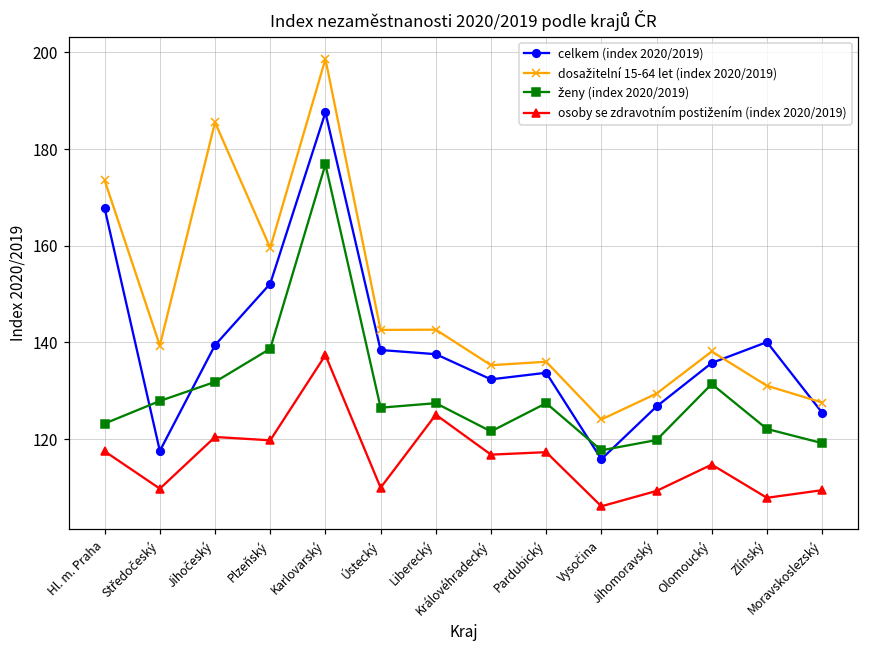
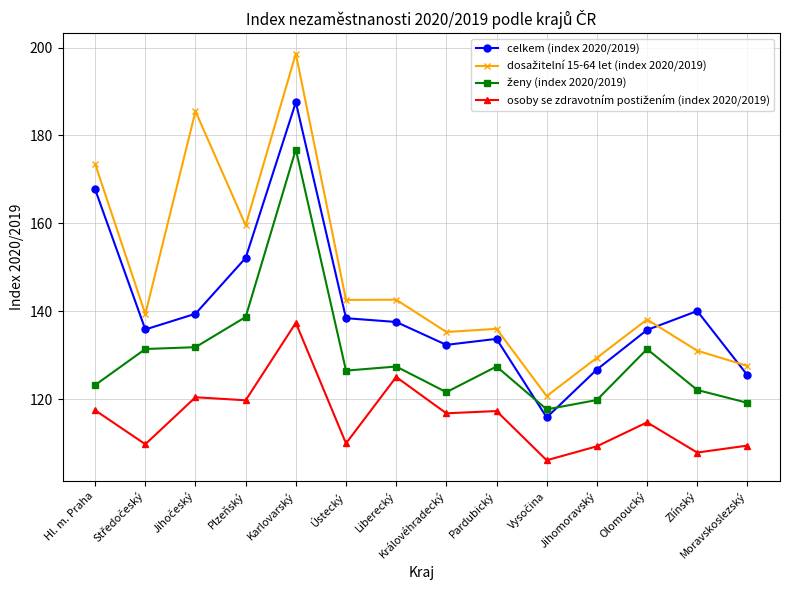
celkem (index 2020/2019), Středočeský: 118 -> 136
ženy (index 2020/2019), Středočeský: 128 -> 131
dosažitelní 15-64 let (index 2020/2019), Vysočina: 124 -> 121
